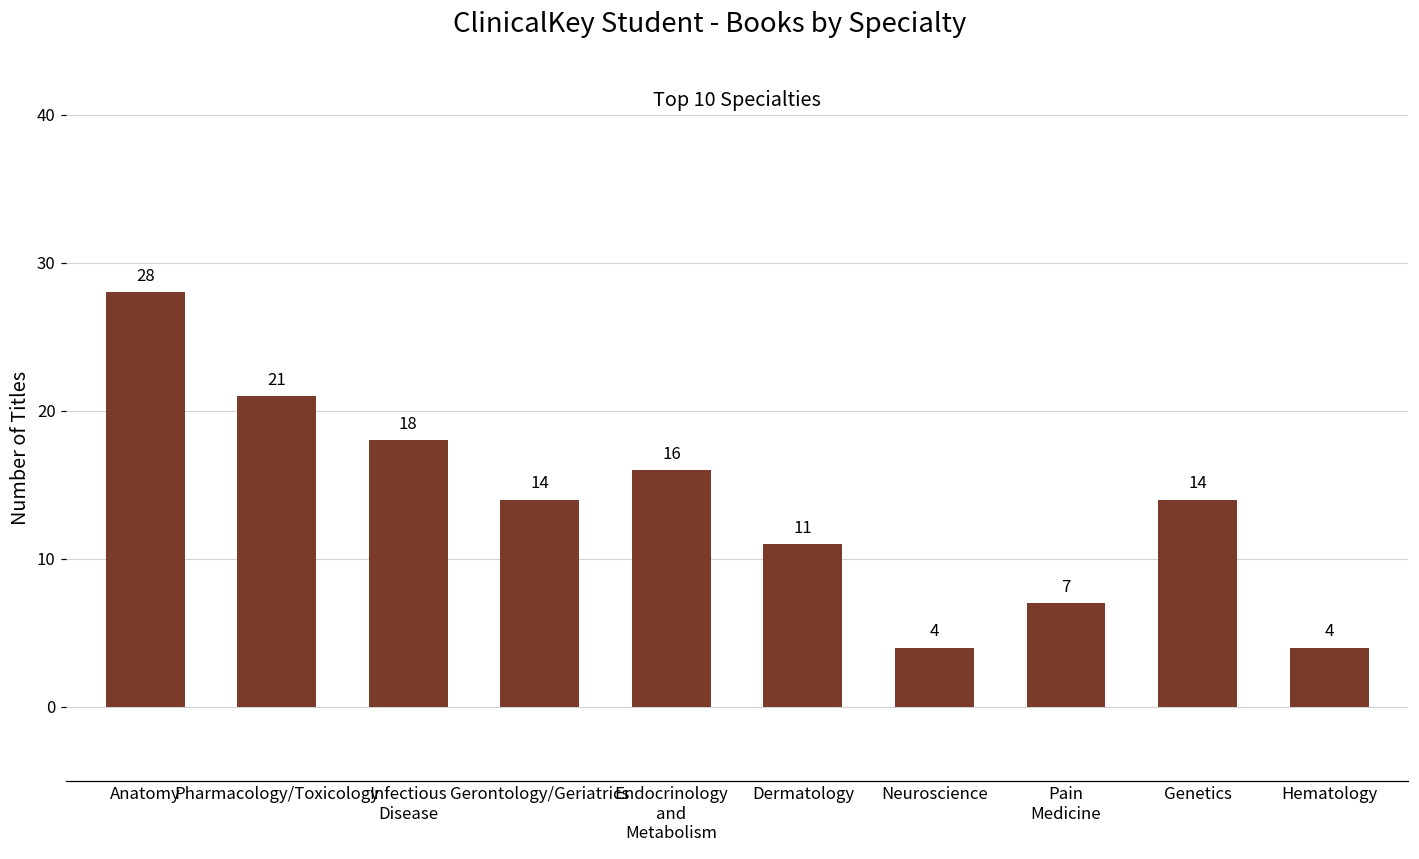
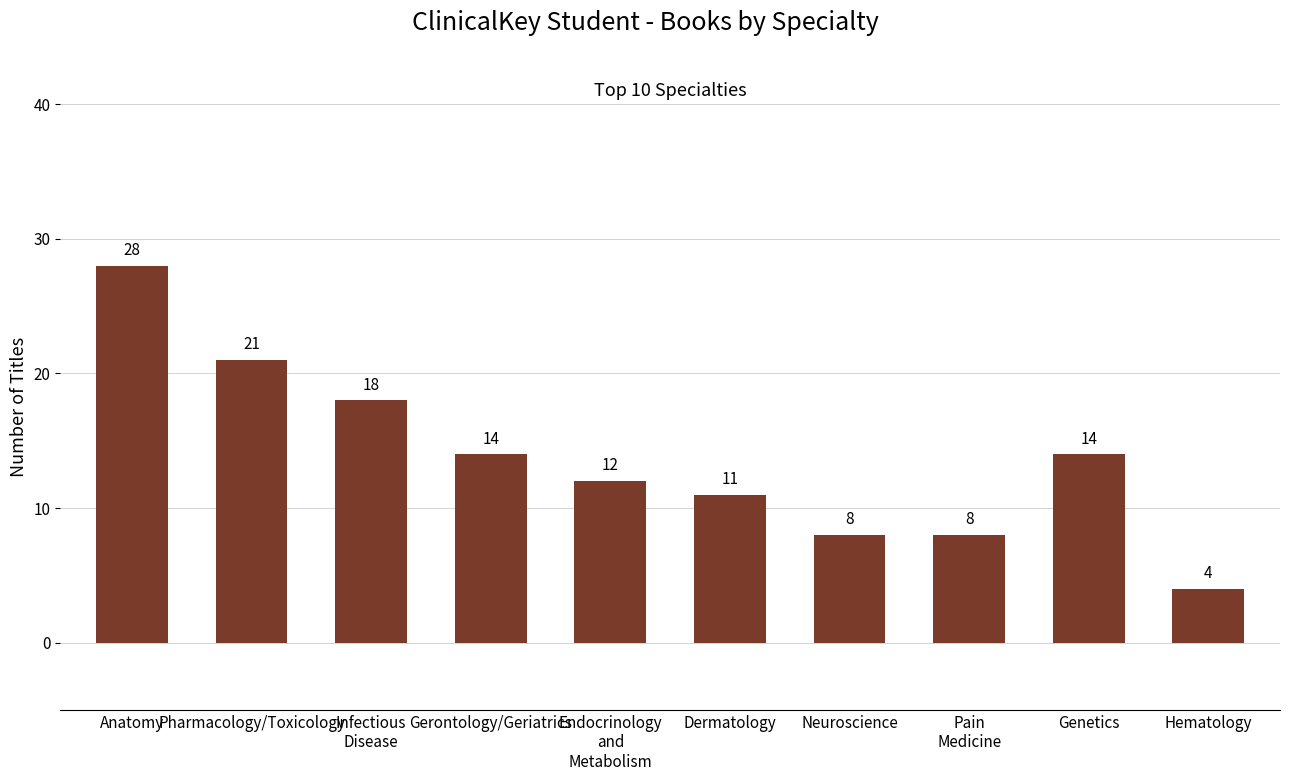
Endocrinology and Metabolism: 16 -> 12
Neuroscience: 4 -> 8
Pain Medicine: 7 -> 8
